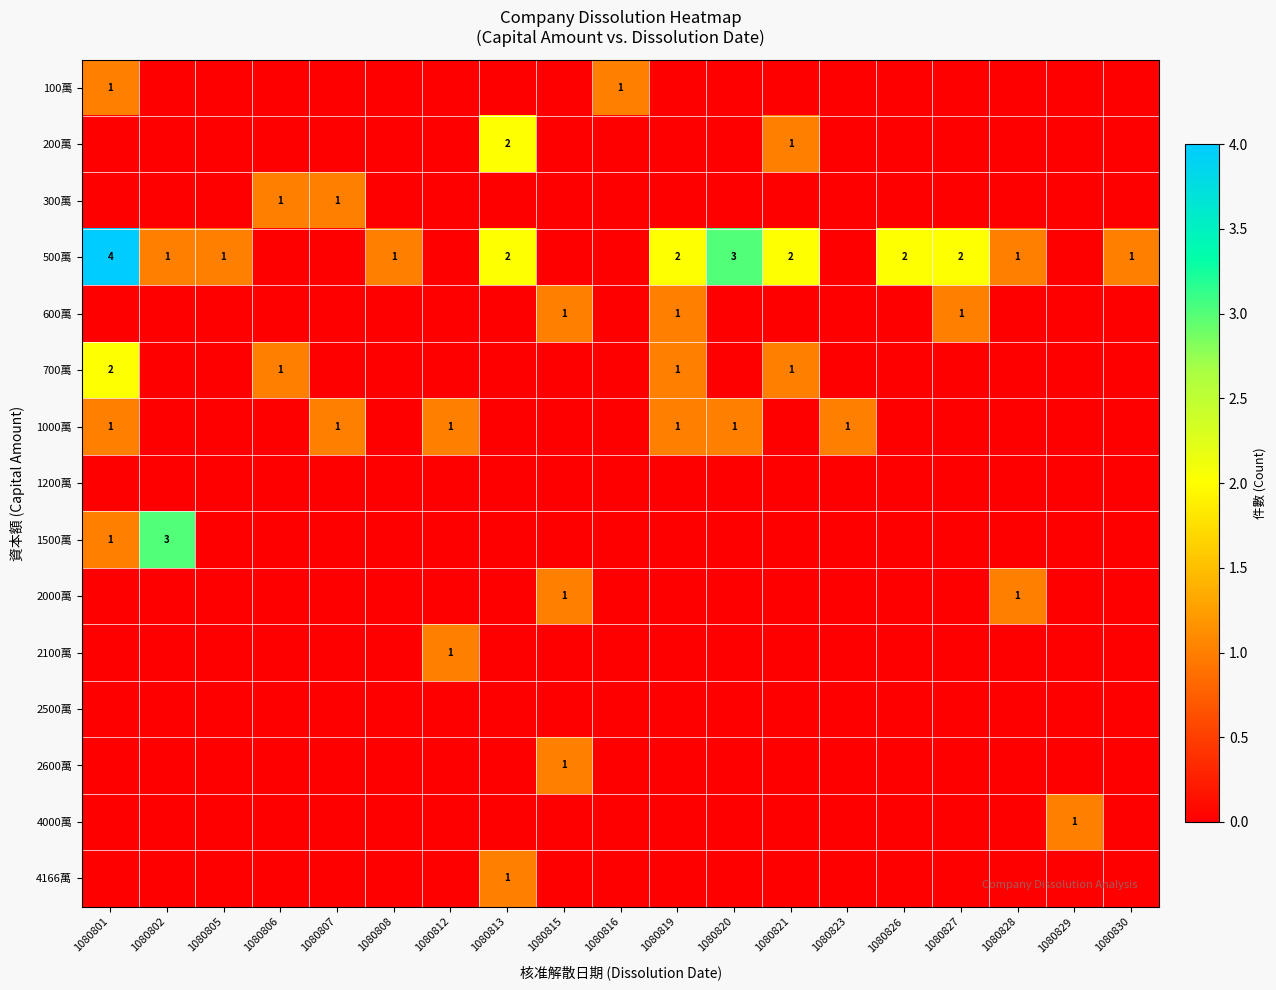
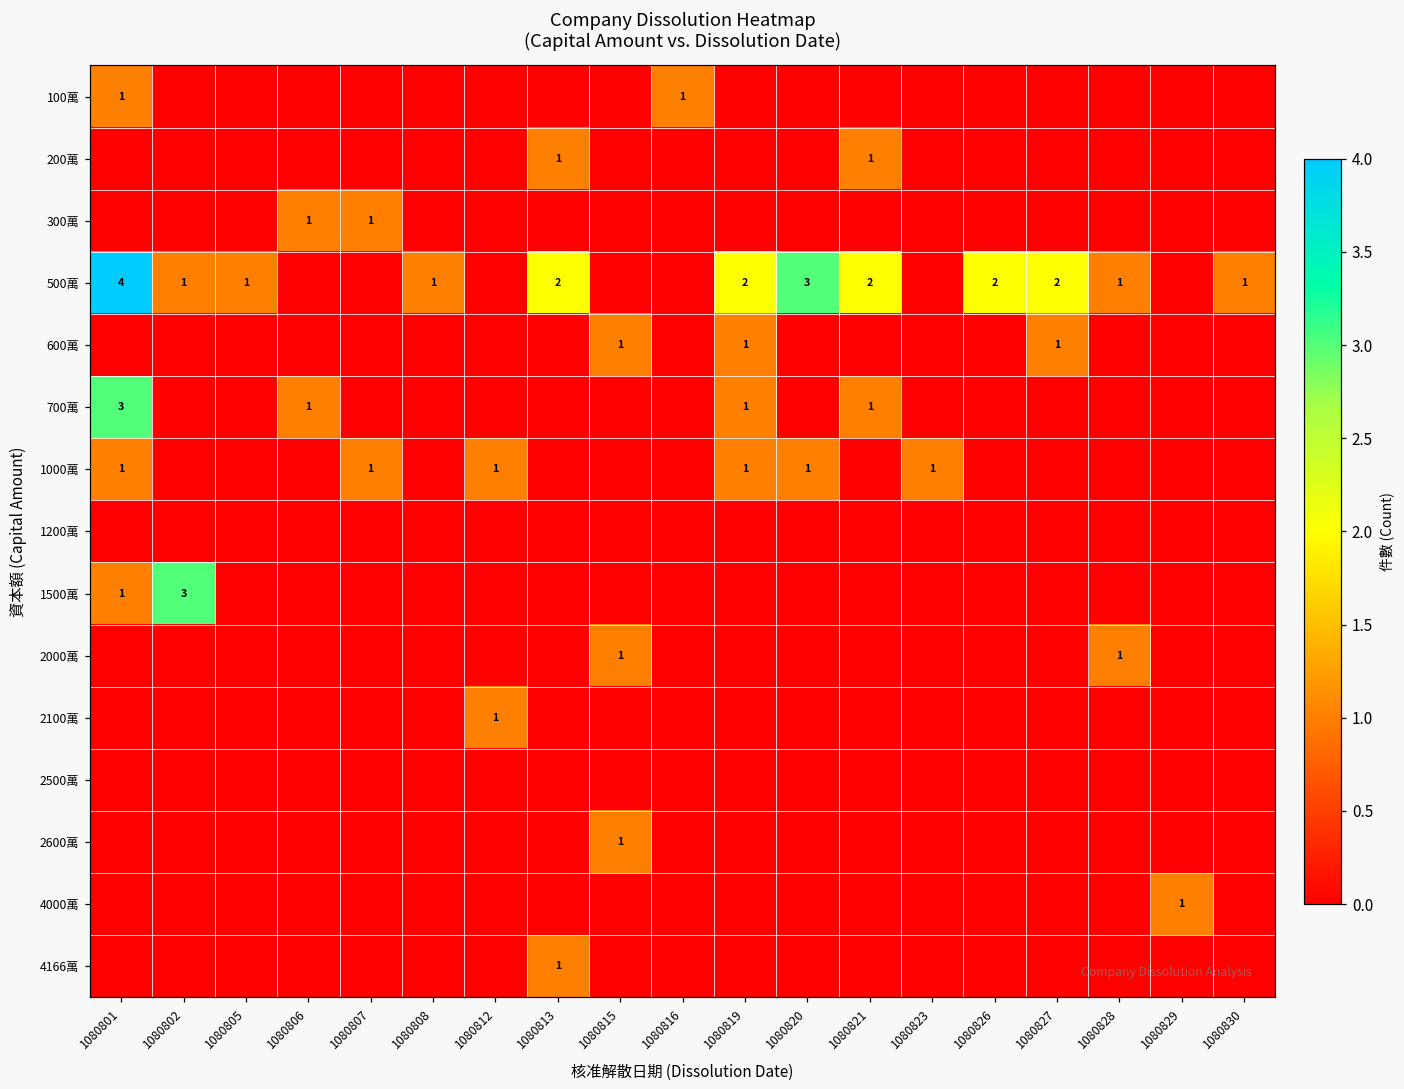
200萬, 1080813: 2 -> 1
700萬, 1080801: 2 -> 3
